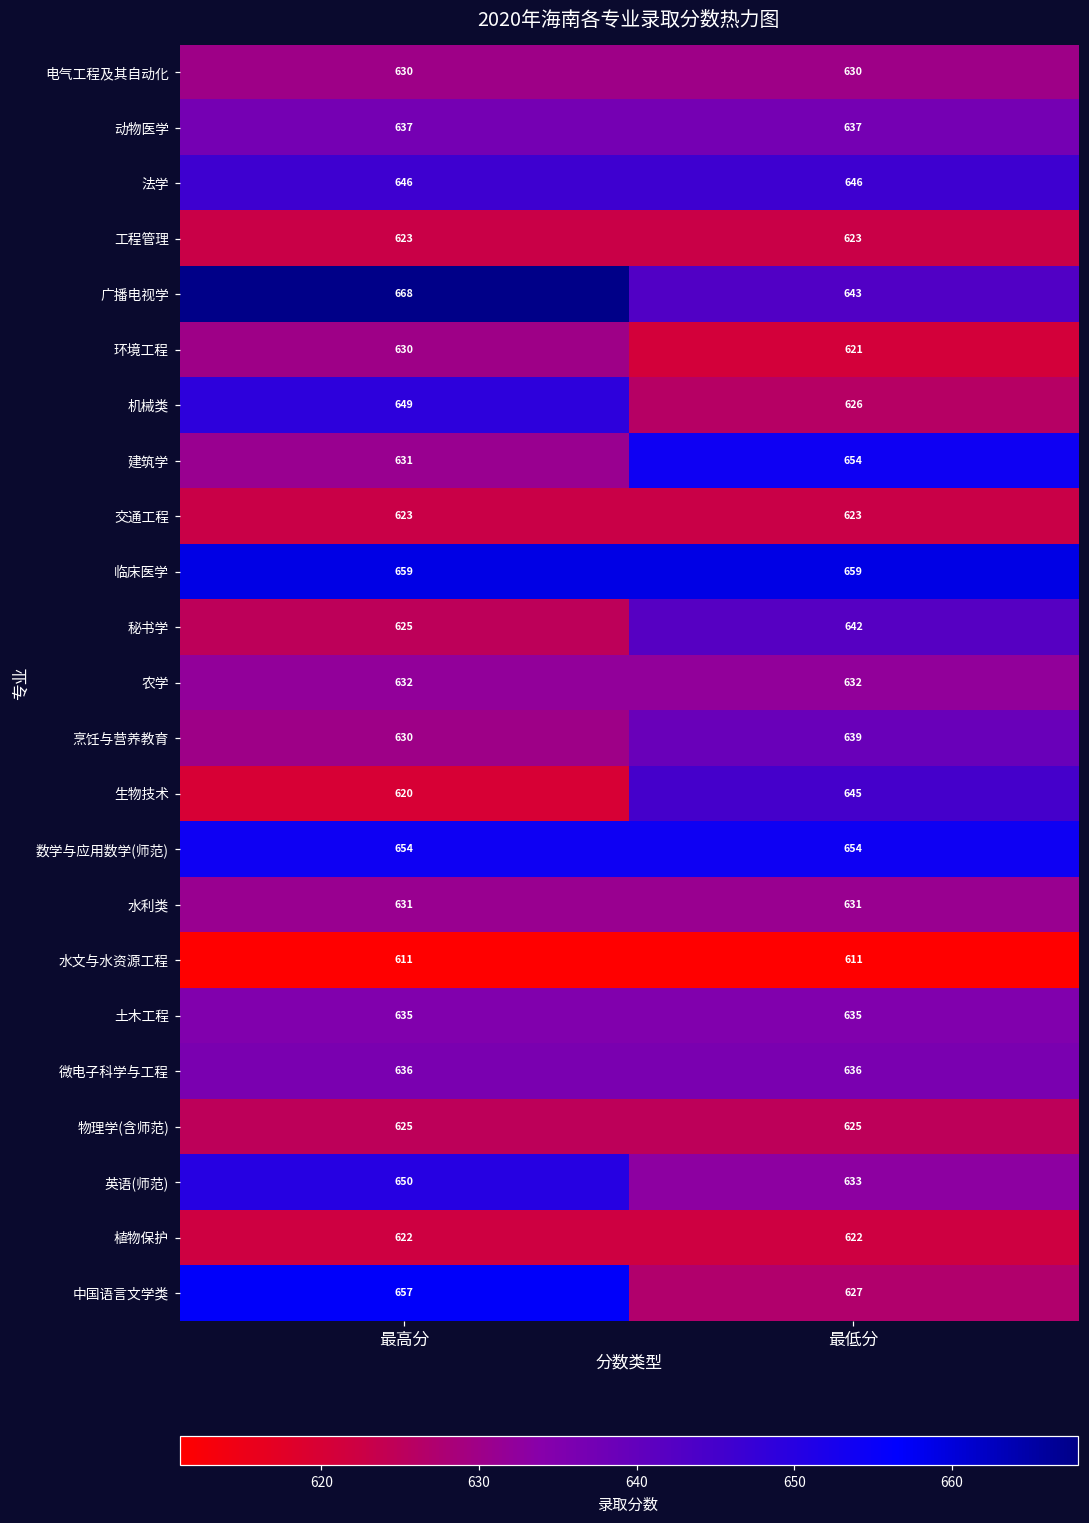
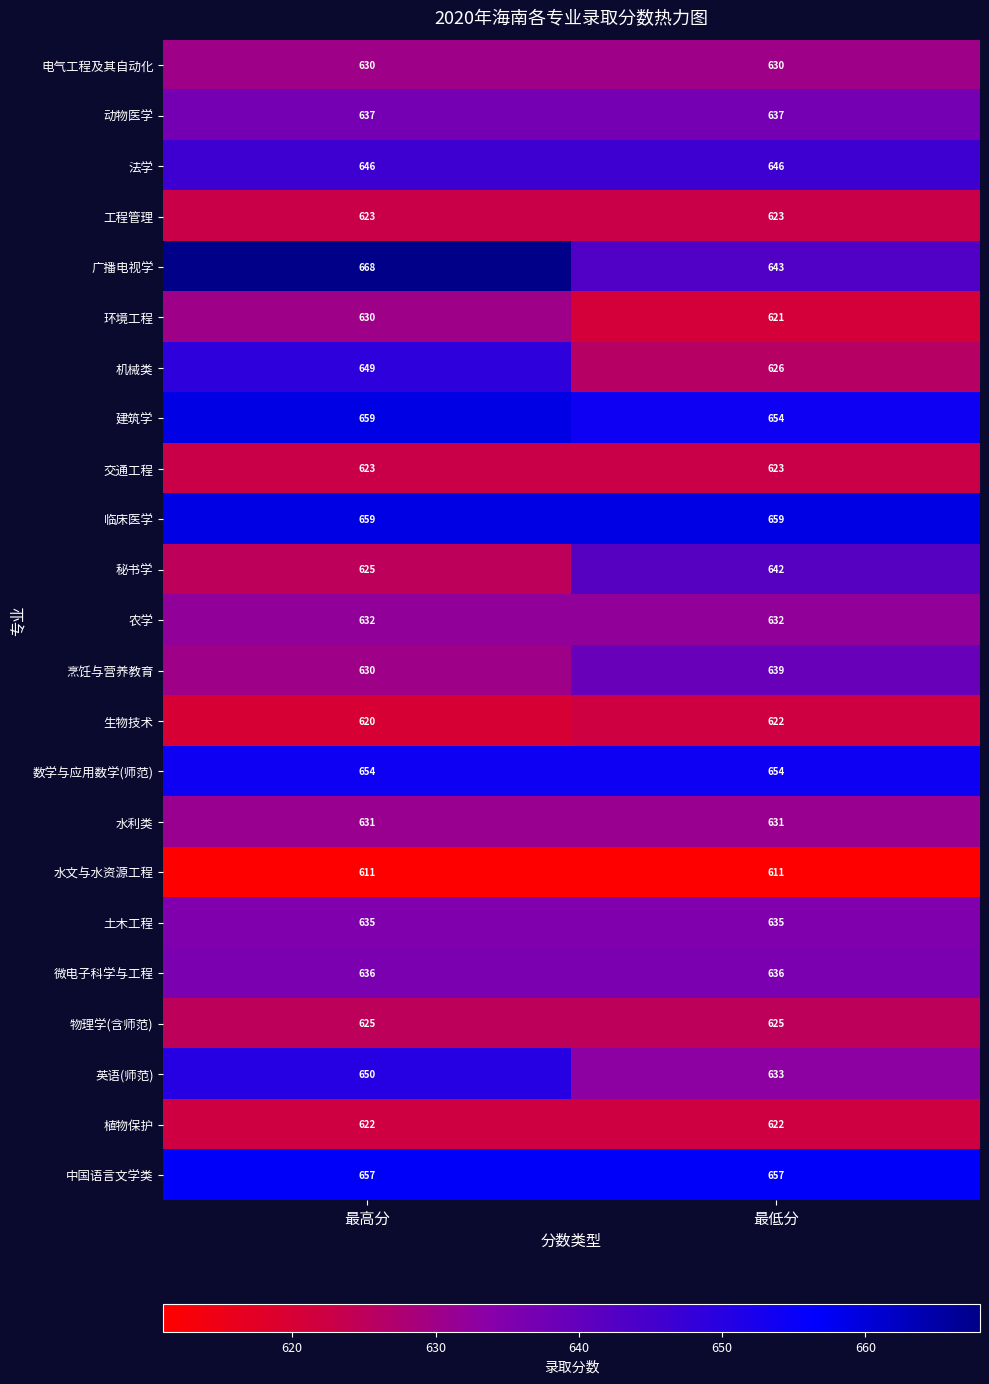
建筑学, 最高分: 631 -> 659
生物技术, 最低分: 645 -> 622
中国语言文学类, 最低分: 627 -> 657
